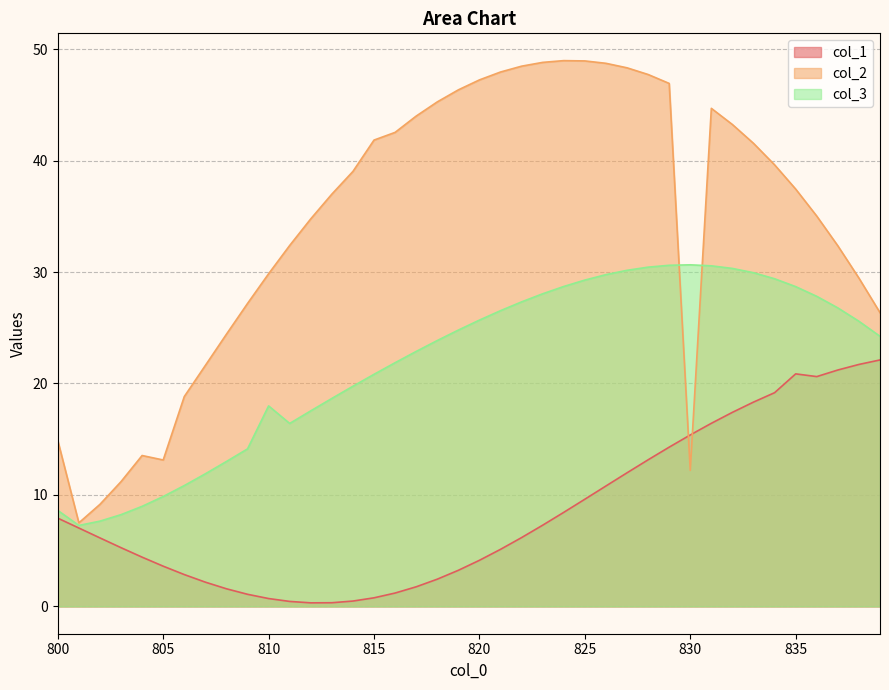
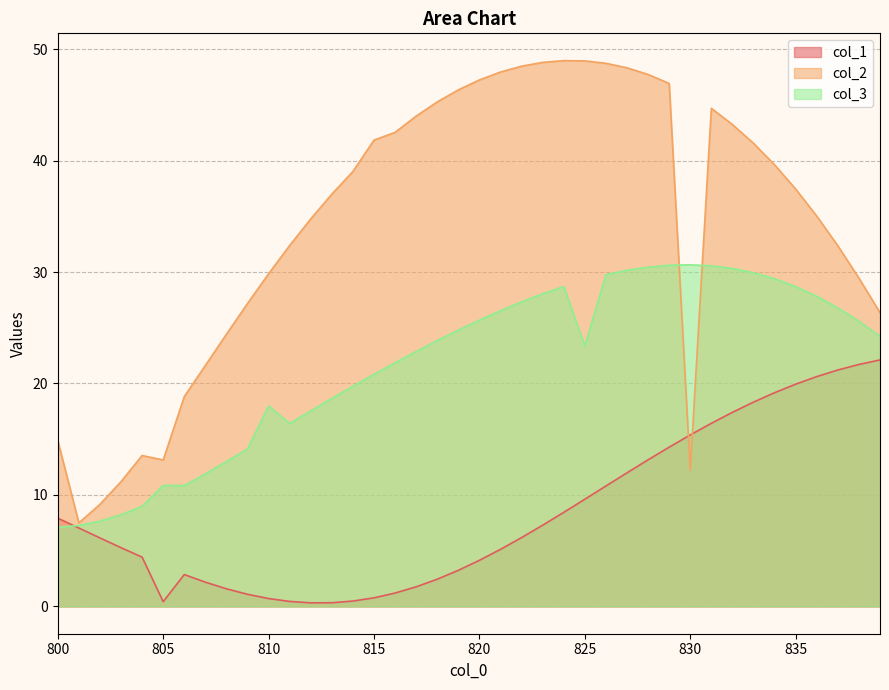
col_3, 800: 8.6 -> 7.1
col_1, 805: 3.6 -> 0.4
col_3, 805: 9.9 -> 10.9
col_3, 825: 29.3 -> 23.4
col_1, 835: 20.9 -> 19.9
